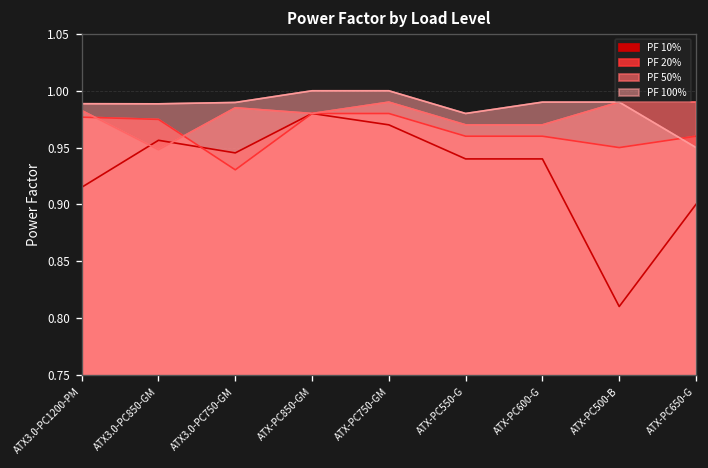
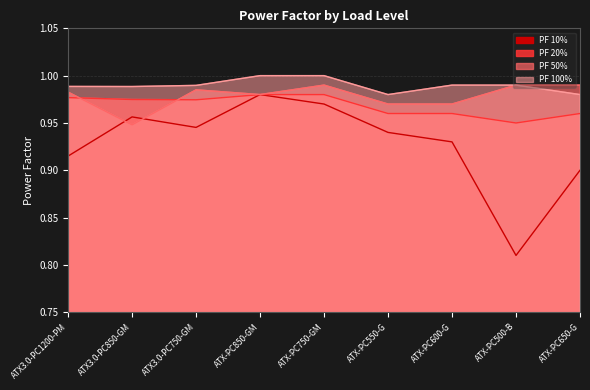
PF 20%, ATX3.0-PC750-GM: 0.93 -> 0.97
PF 10%, ATX-PC600-G: 0.94 -> 0.93
PF 100%, ATX-PC650-G: 0.95 -> 0.98
